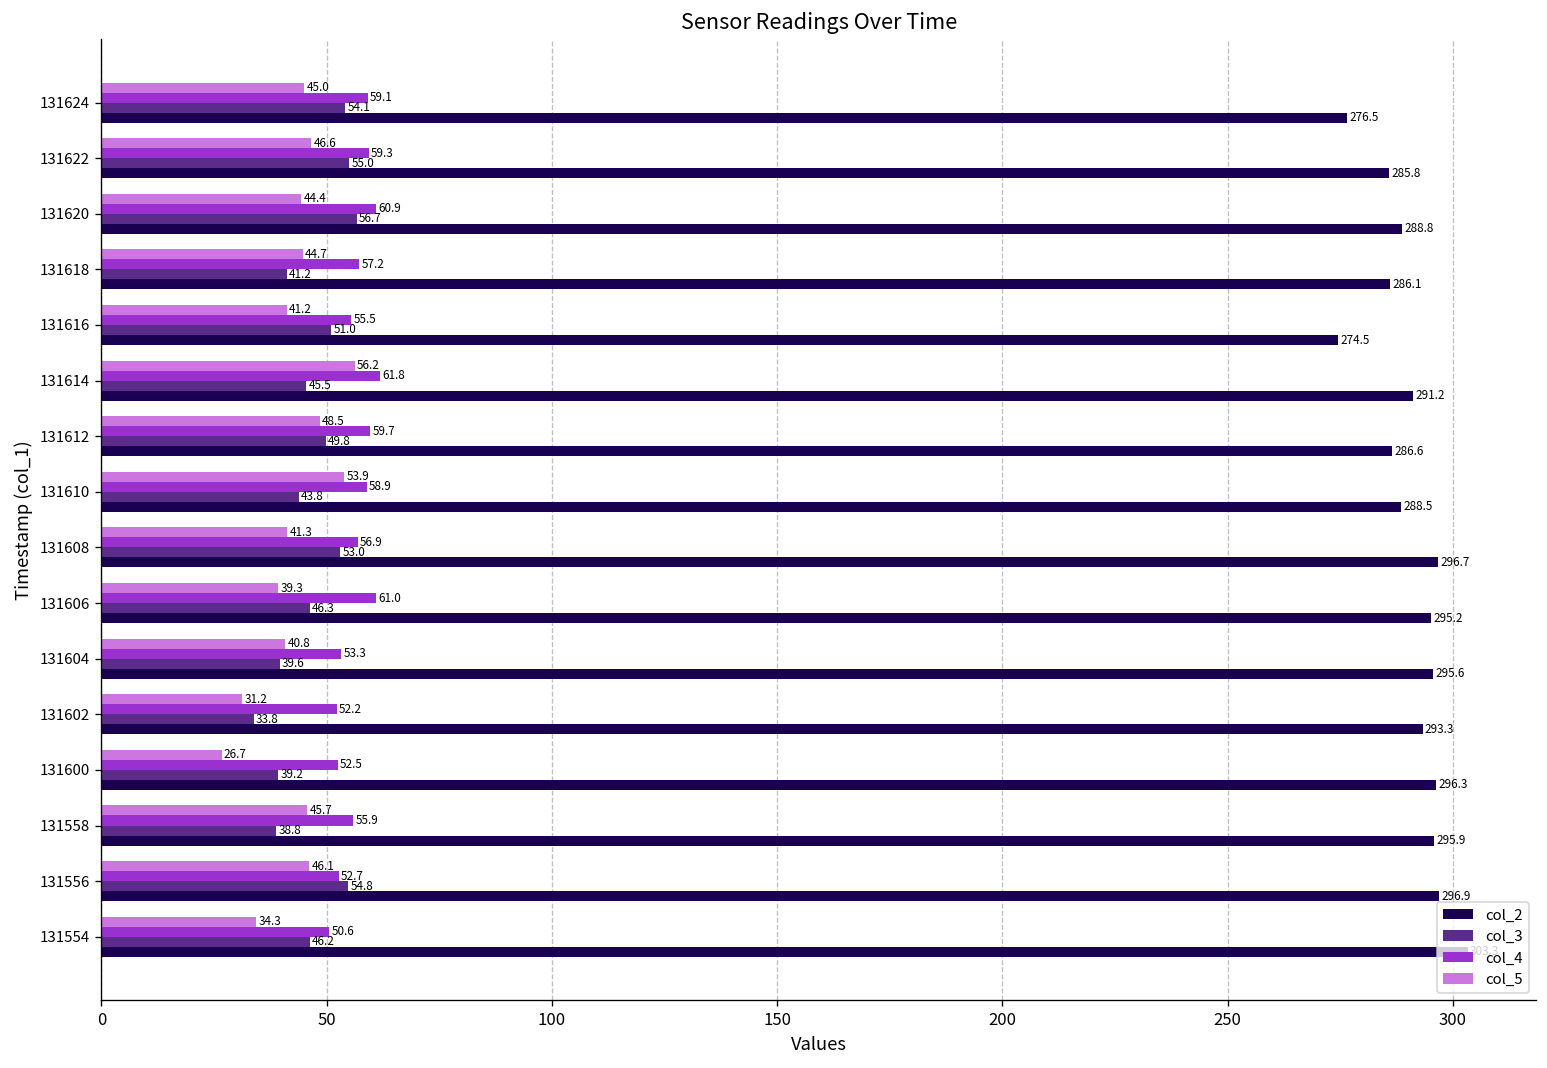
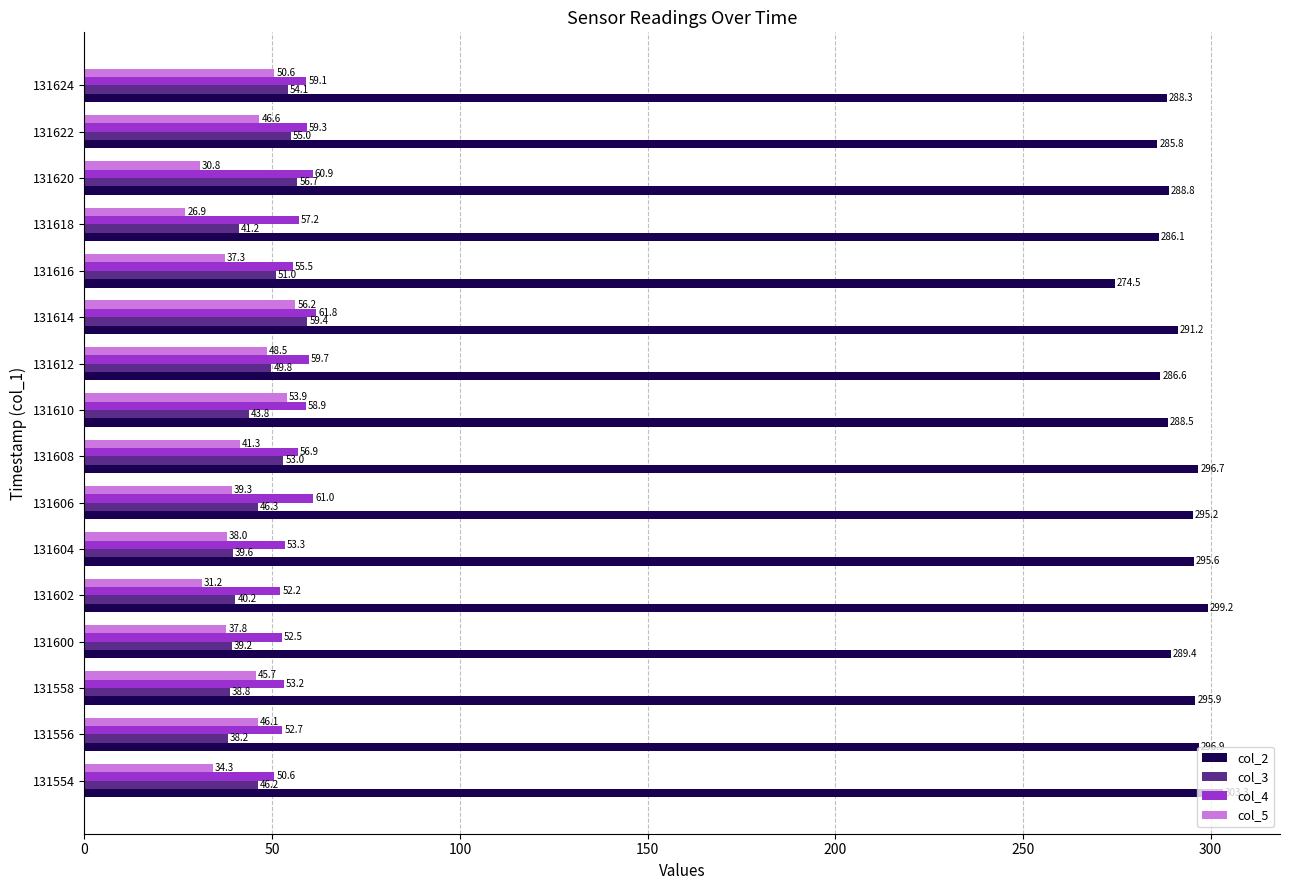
col_5, 131624: 45.0 -> 50.6
col_2, 131624: 276.5 -> 288.3
col_5, 131620: 44.4 -> 30.8
col_5, 131618: 44.7 -> 26.9
col_5, 131616: 41.2 -> 37.3
col_3, 131614: 45.5 -> 59.4
col_5, 131604: 40.8 -> 38.0
col_3, 131602: 33.8 -> 40.2
col_2, 131602: 293.3 -> 299.2
col_5, 131600: 26.7 -> 37.8
col_2, 131600: 296.3 -> 289.4
col_4, 131558: 55.9 -> 53.2
col_3, 131556: 54.8 -> 38.2
